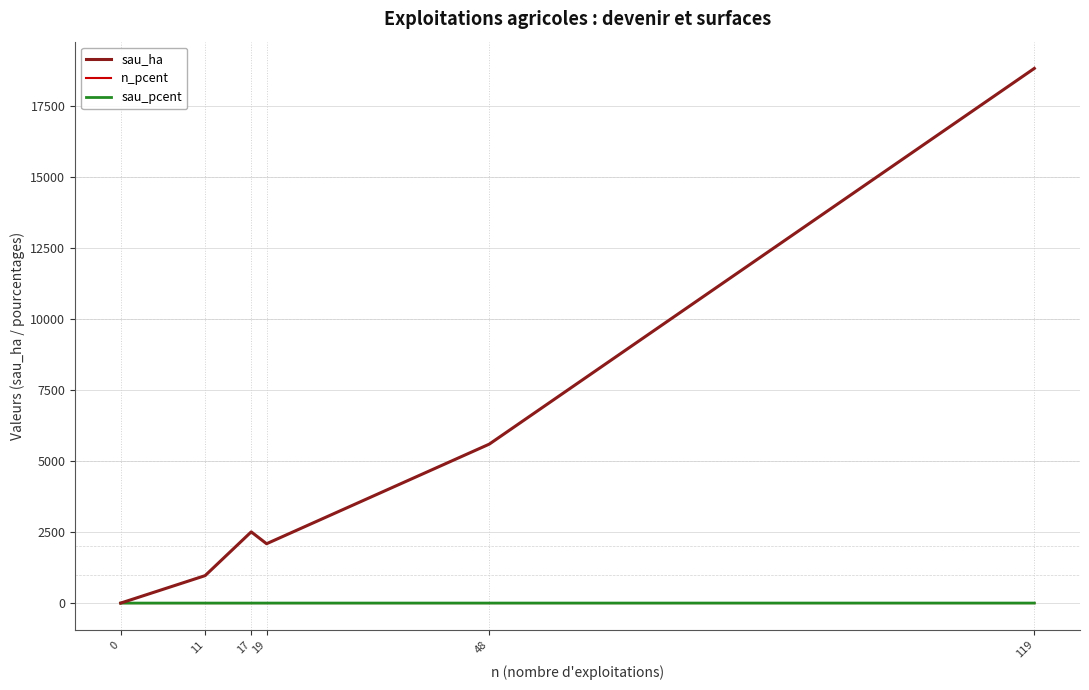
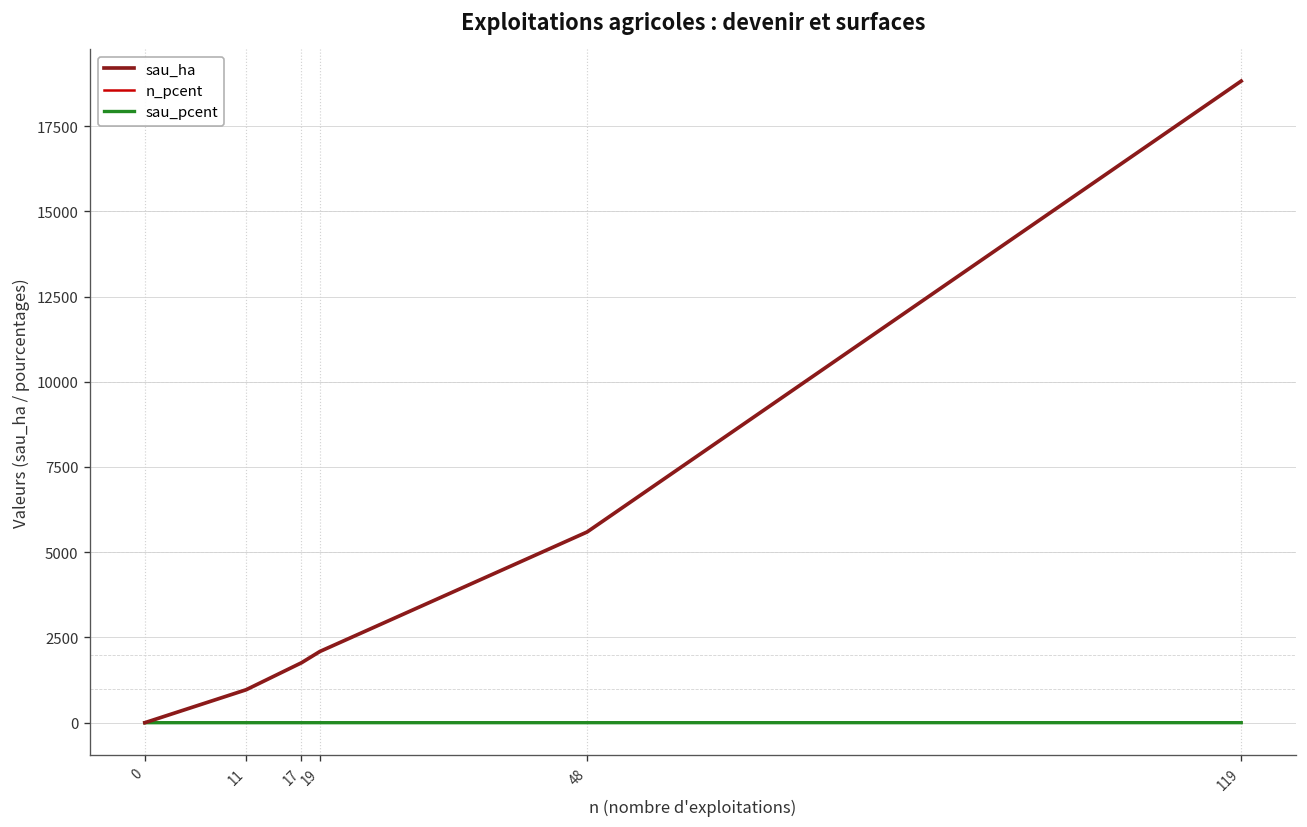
sau_ha, 17: 2500 -> 1800
